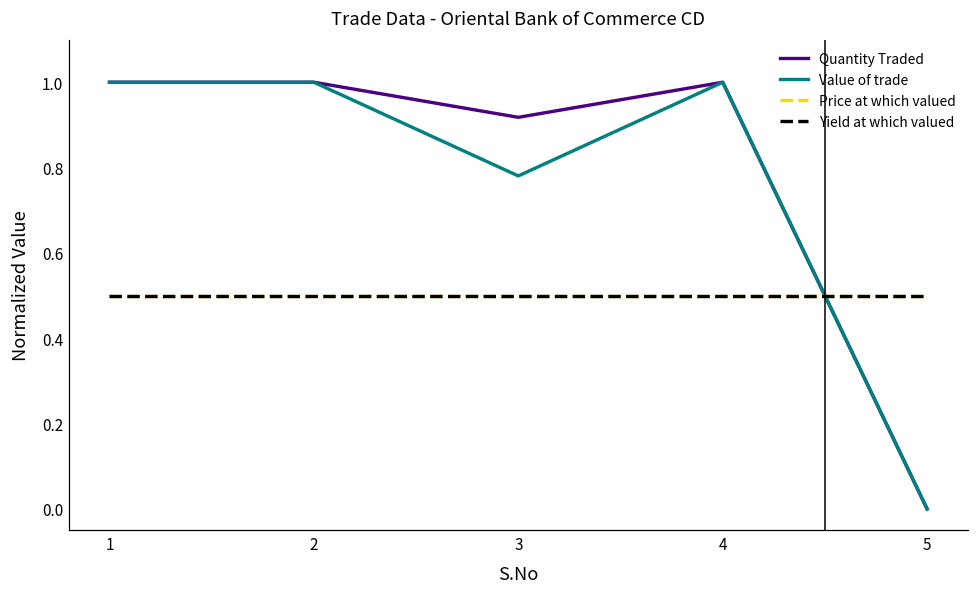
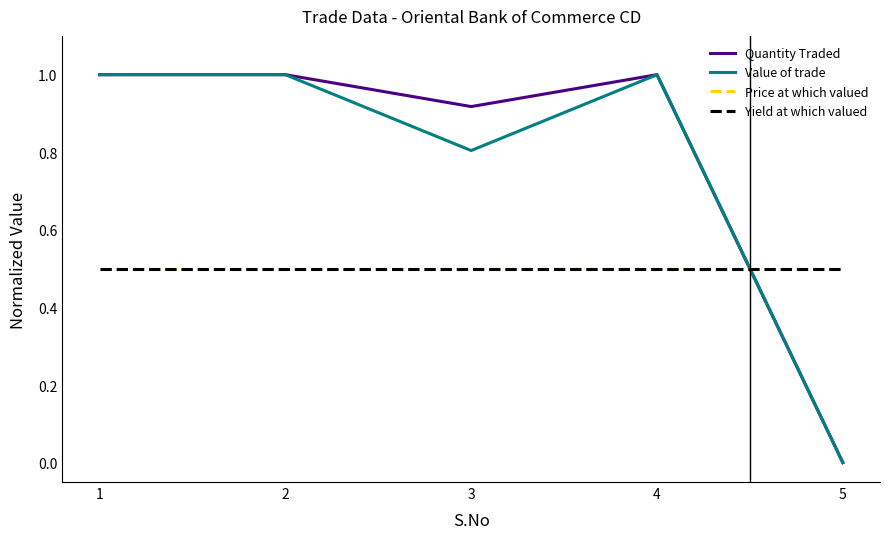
Value of trade, 3: 0.78 -> 0.80
